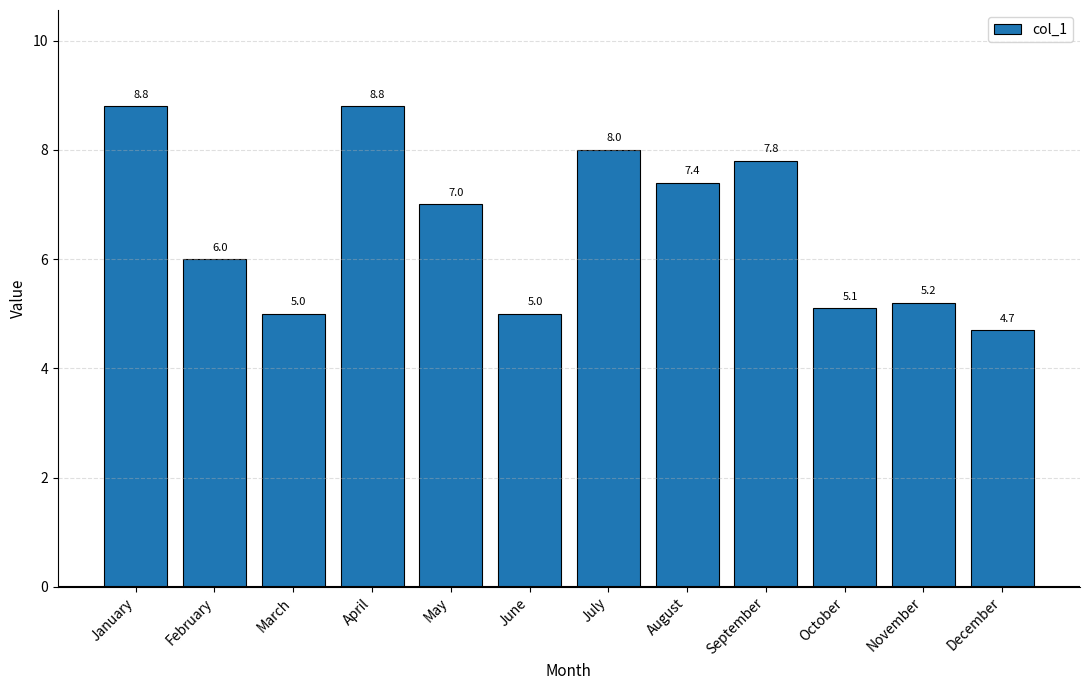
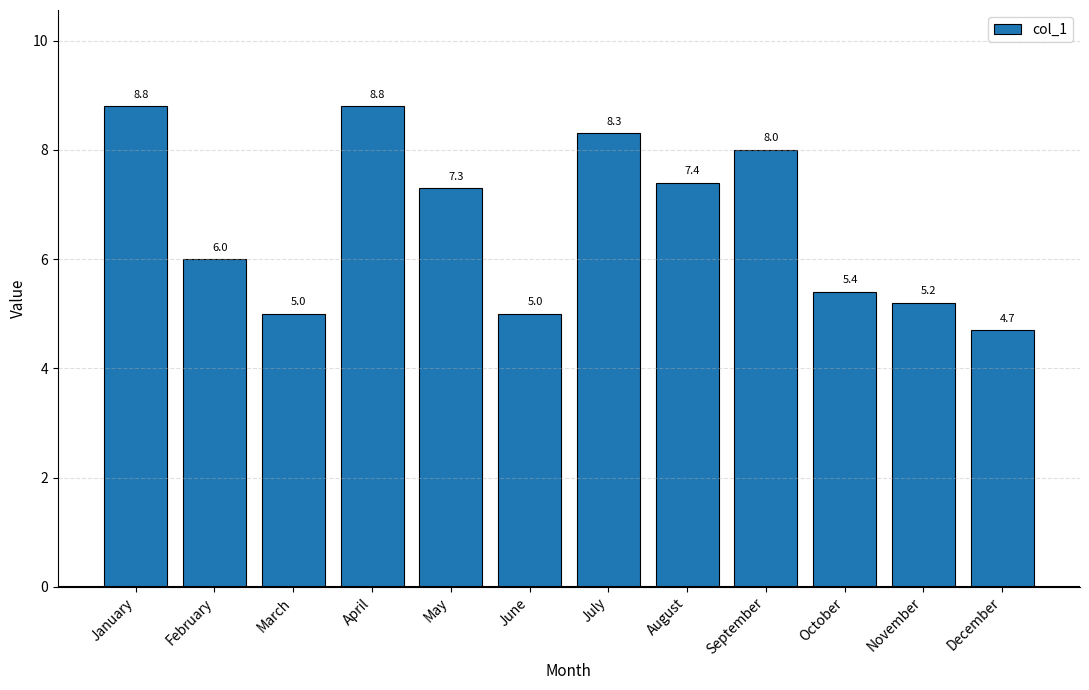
May: 7.0 -> 7.3
July: 8.0 -> 8.3
September: 7.8 -> 8.0
October: 5.1 -> 5.4
